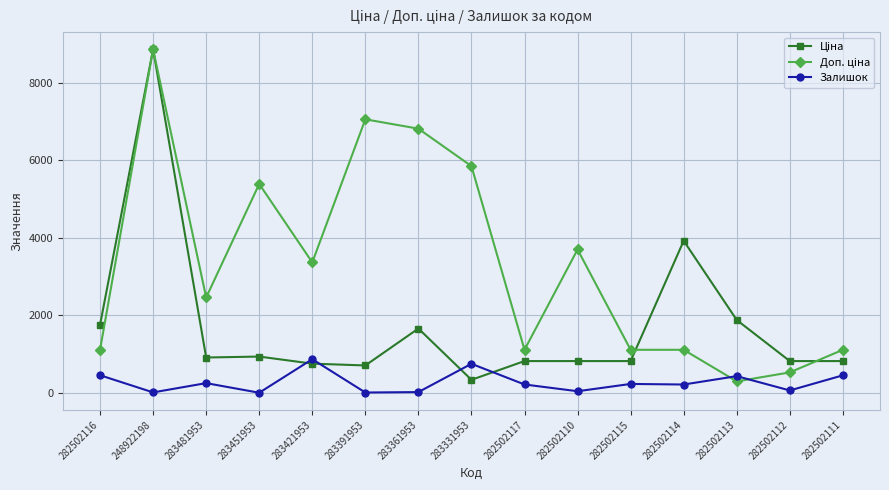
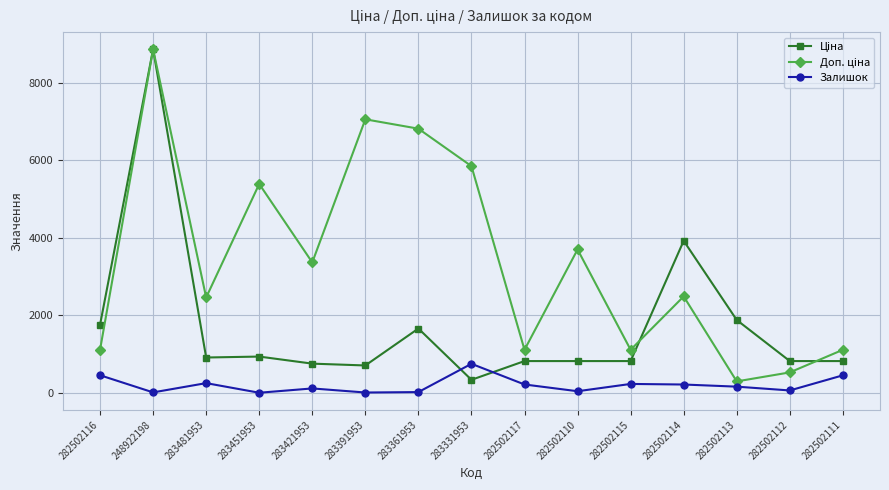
Залишок, 283421953: 900 -> 100
Доп. ціна, 282502114: 1100 -> 2500
Залишок, 282502113: 400 -> 200
